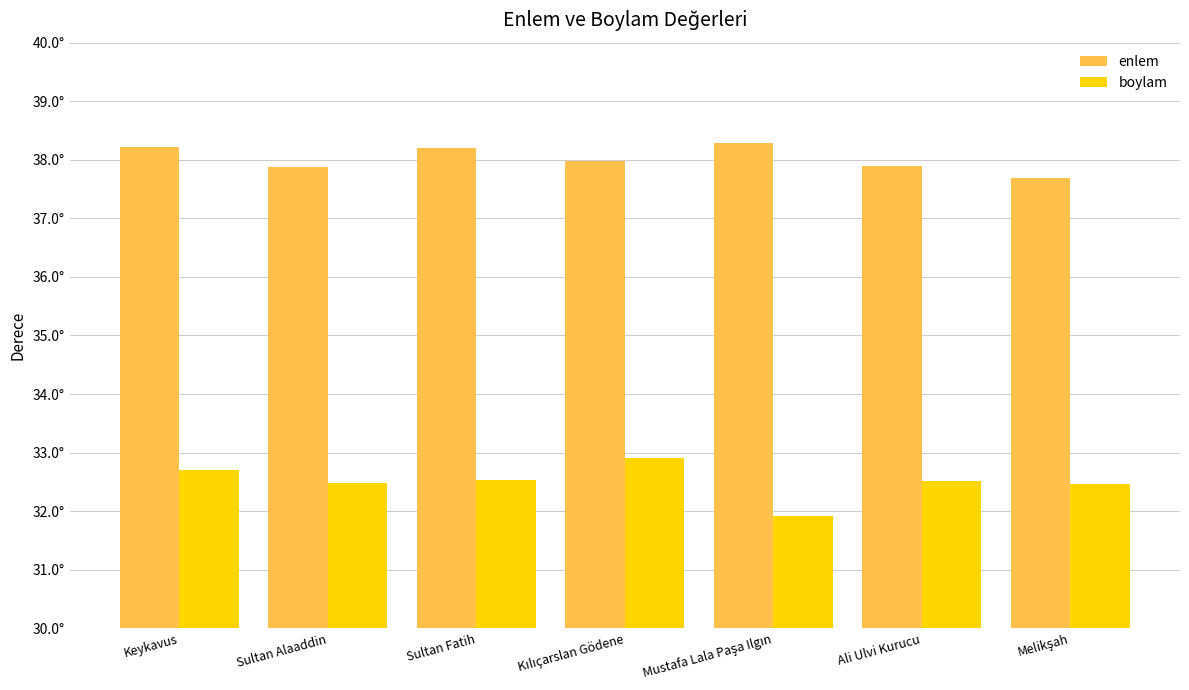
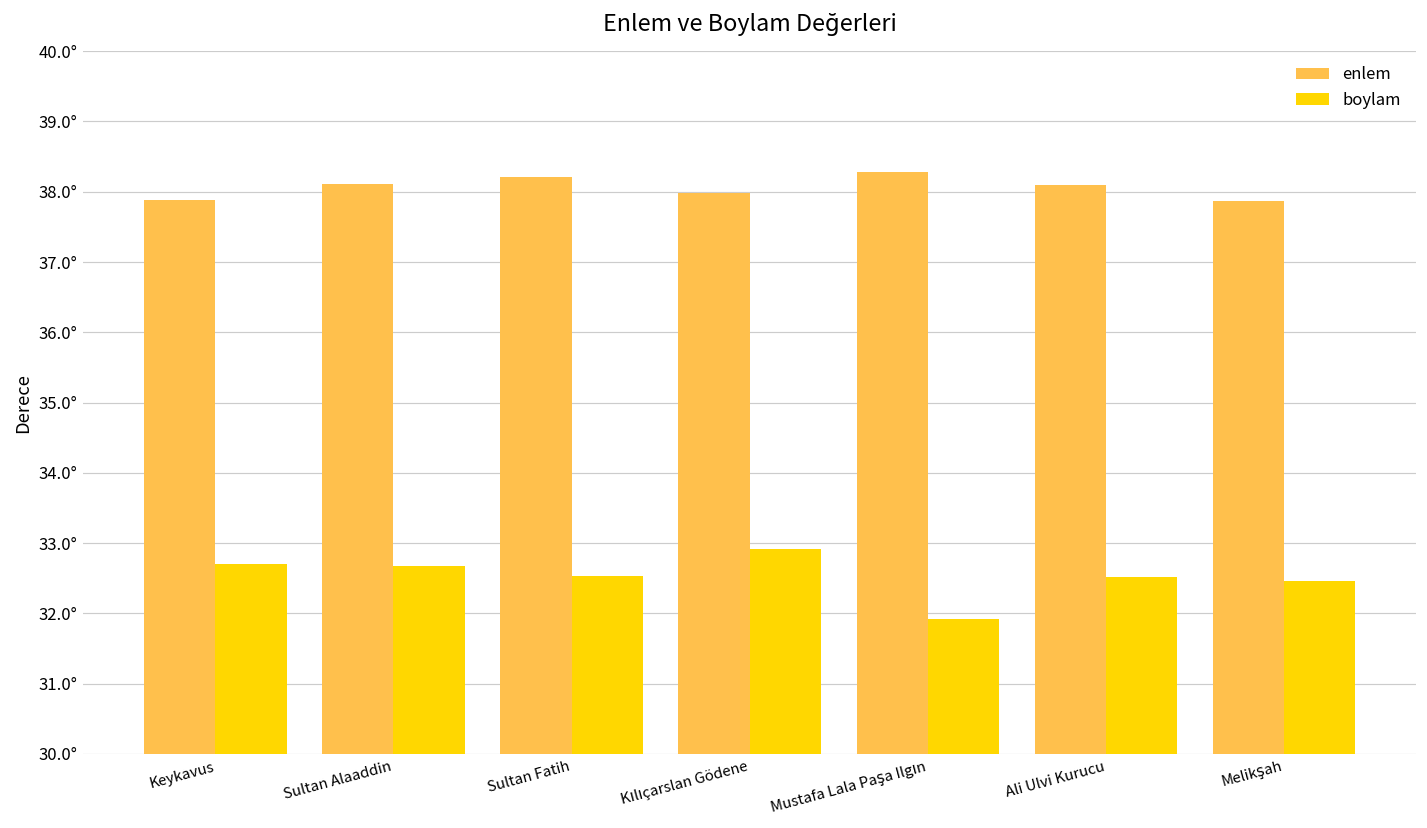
enlem, Keykavus: 38.2° -> 37.9°
enlem, Sultan Alaaddin: 37.9° -> 38.1°
boylam, Sultan Alaaddin: 32.5° -> 32.7°
enlem, Ali Ulvi Kurucu: 37.9° -> 38.1°
enlem, Melikşah: 37.7° -> 37.9°
